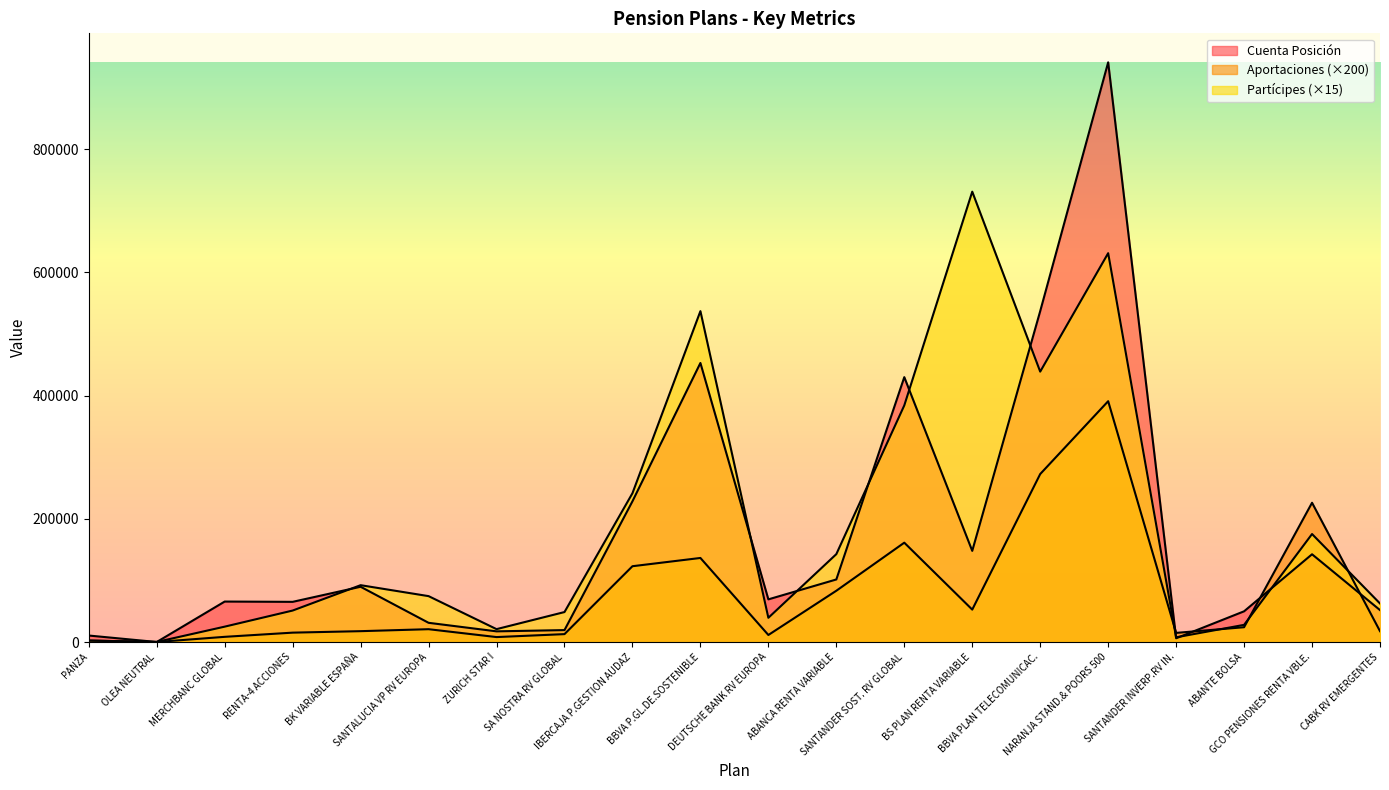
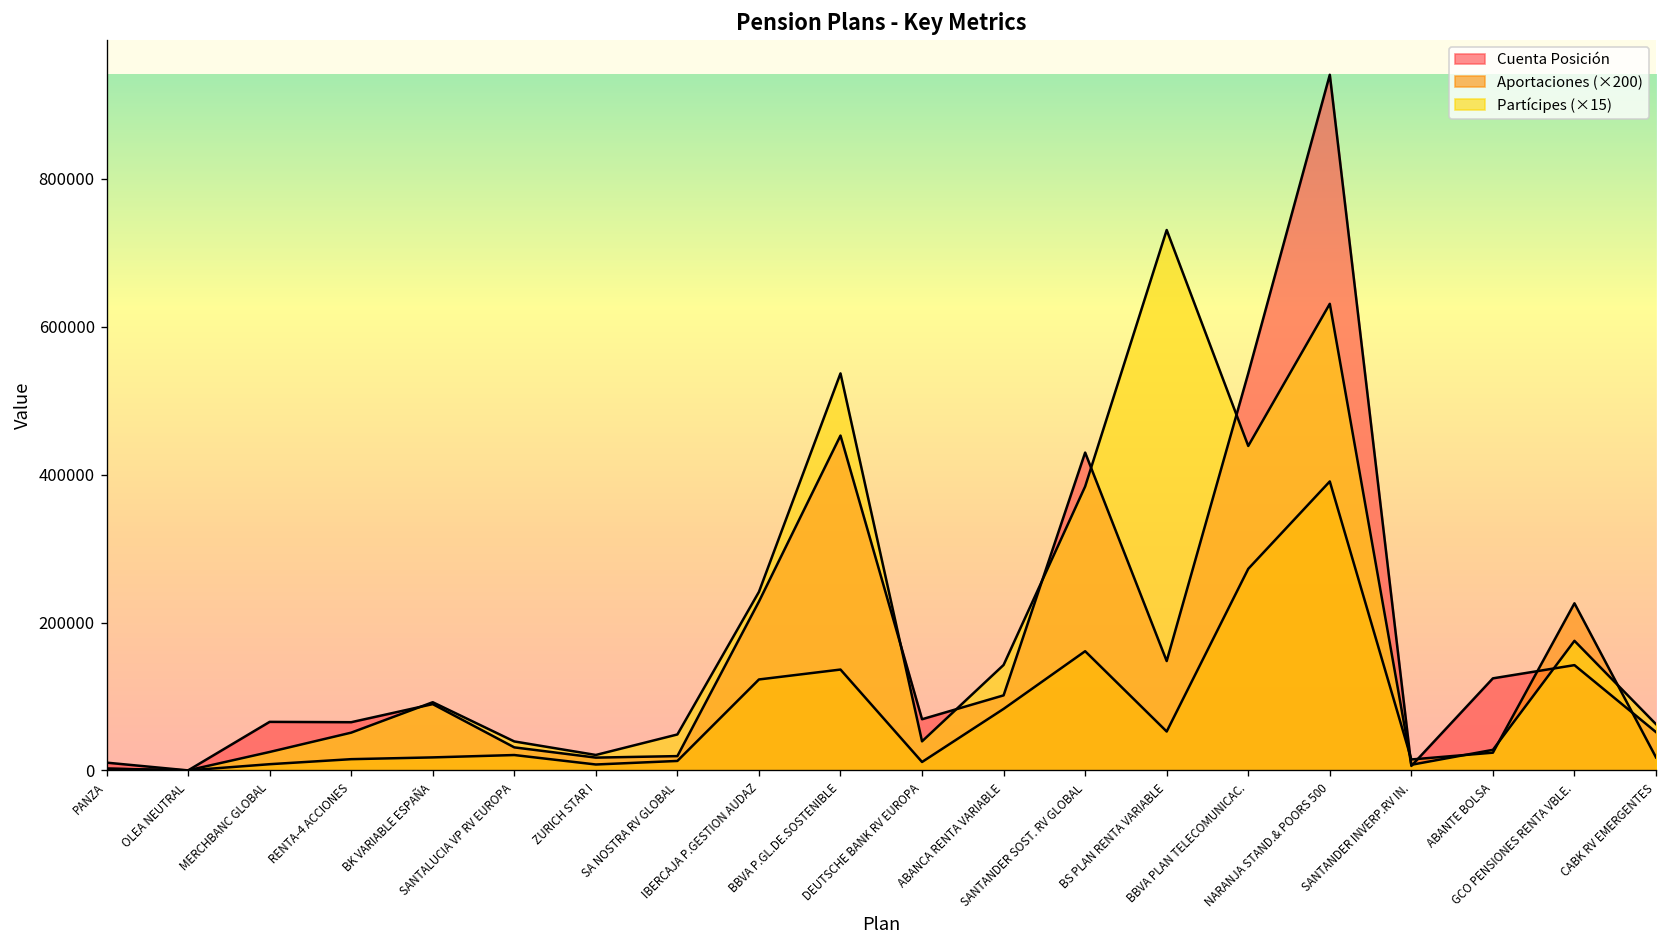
Partícipes (×15), SANTALUCIA VP RV EUROPA: 70000 -> 40000
Cuenta Posición, ABANTE BOLSA: 50000 -> 120000
